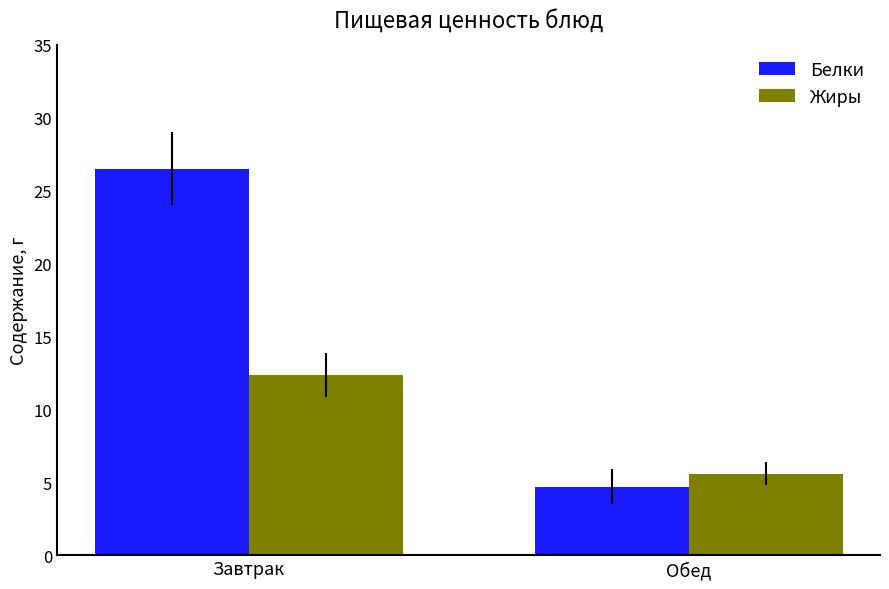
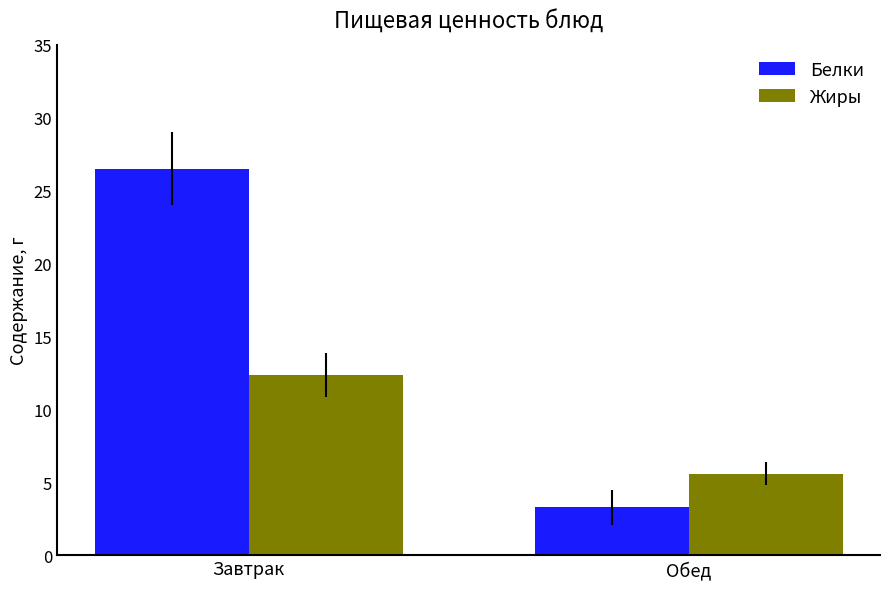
Белки, Обед: 4.7 -> 3.3
